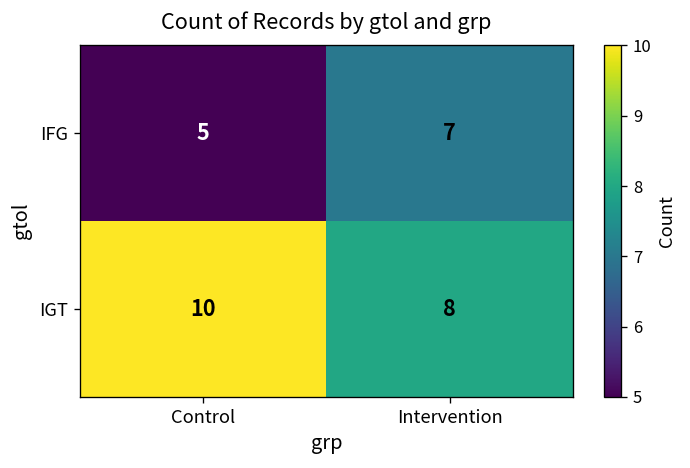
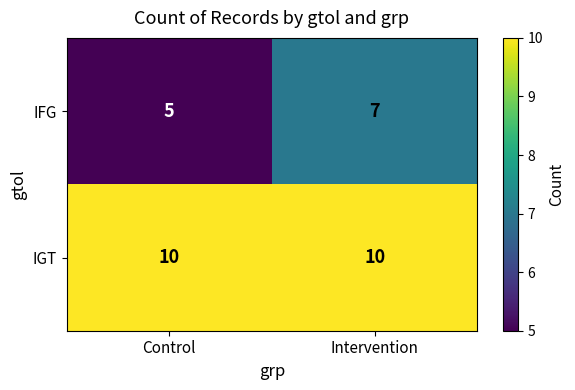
IGT, Intervention: 8 -> 10
